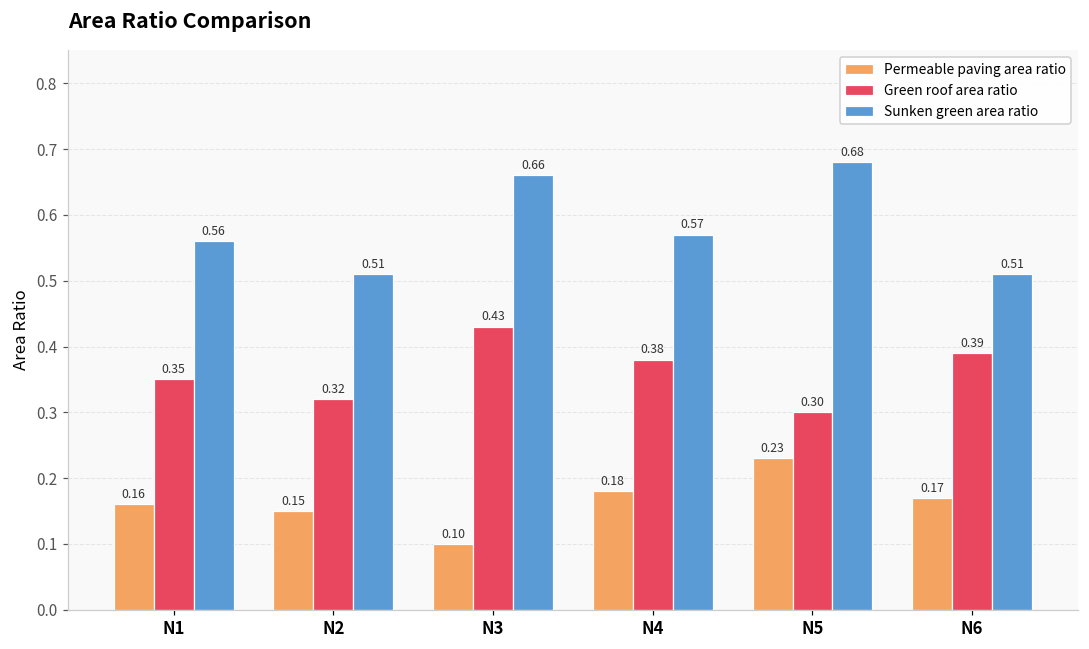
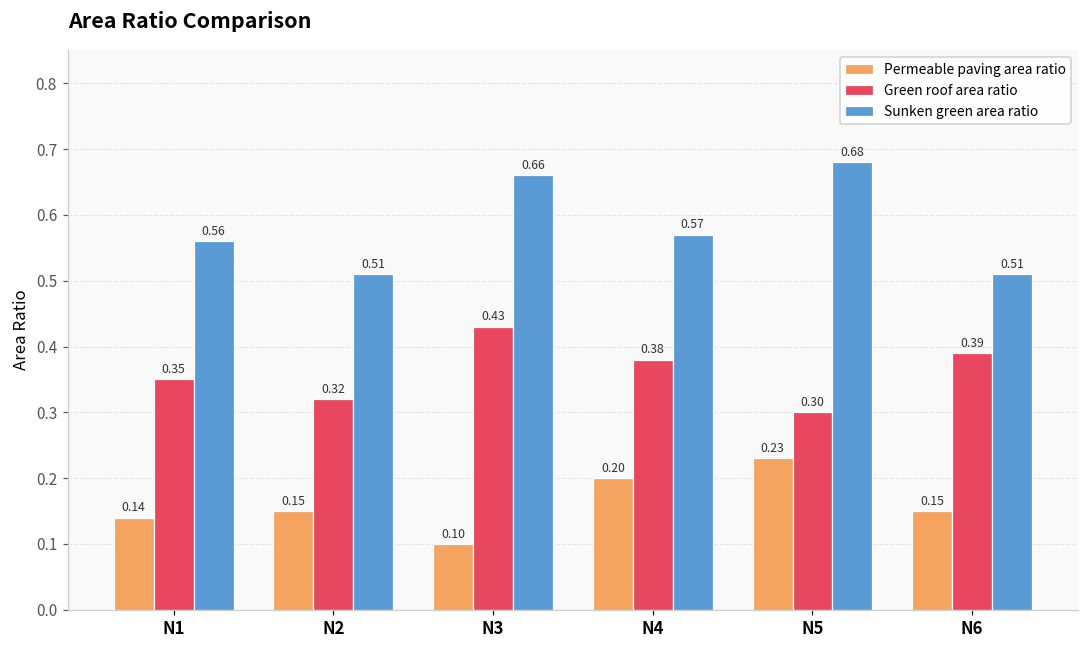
Permeable paving area ratio, N1: 0.16 -> 0.14
Permeable paving area ratio, N4: 0.18 -> 0.20
Permeable paving area ratio, N6: 0.17 -> 0.15
